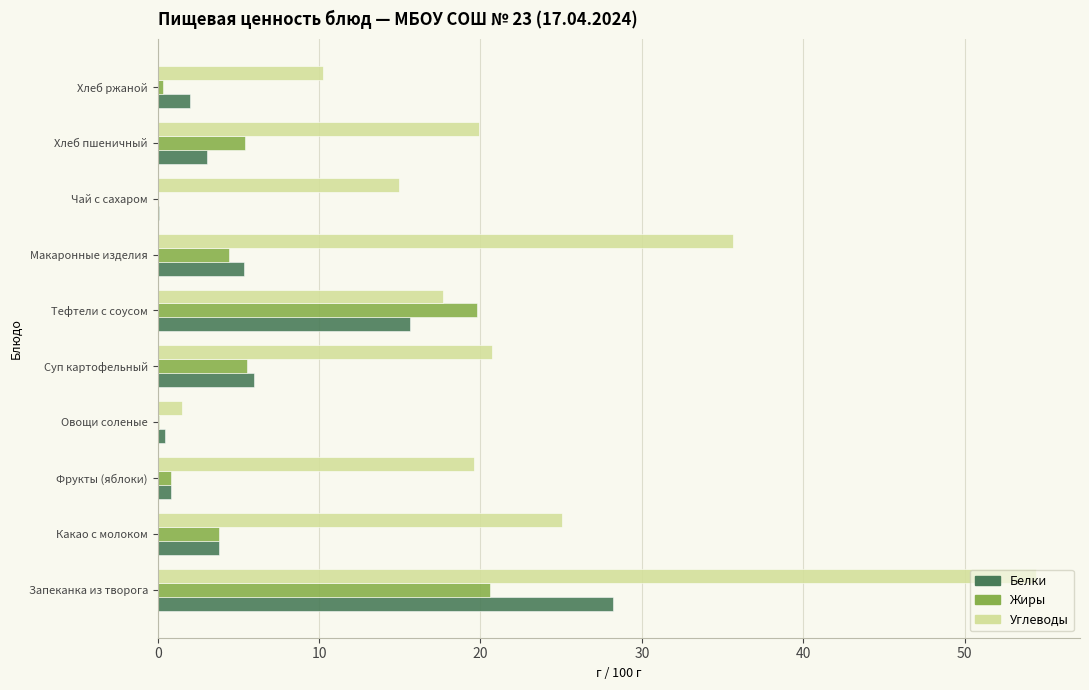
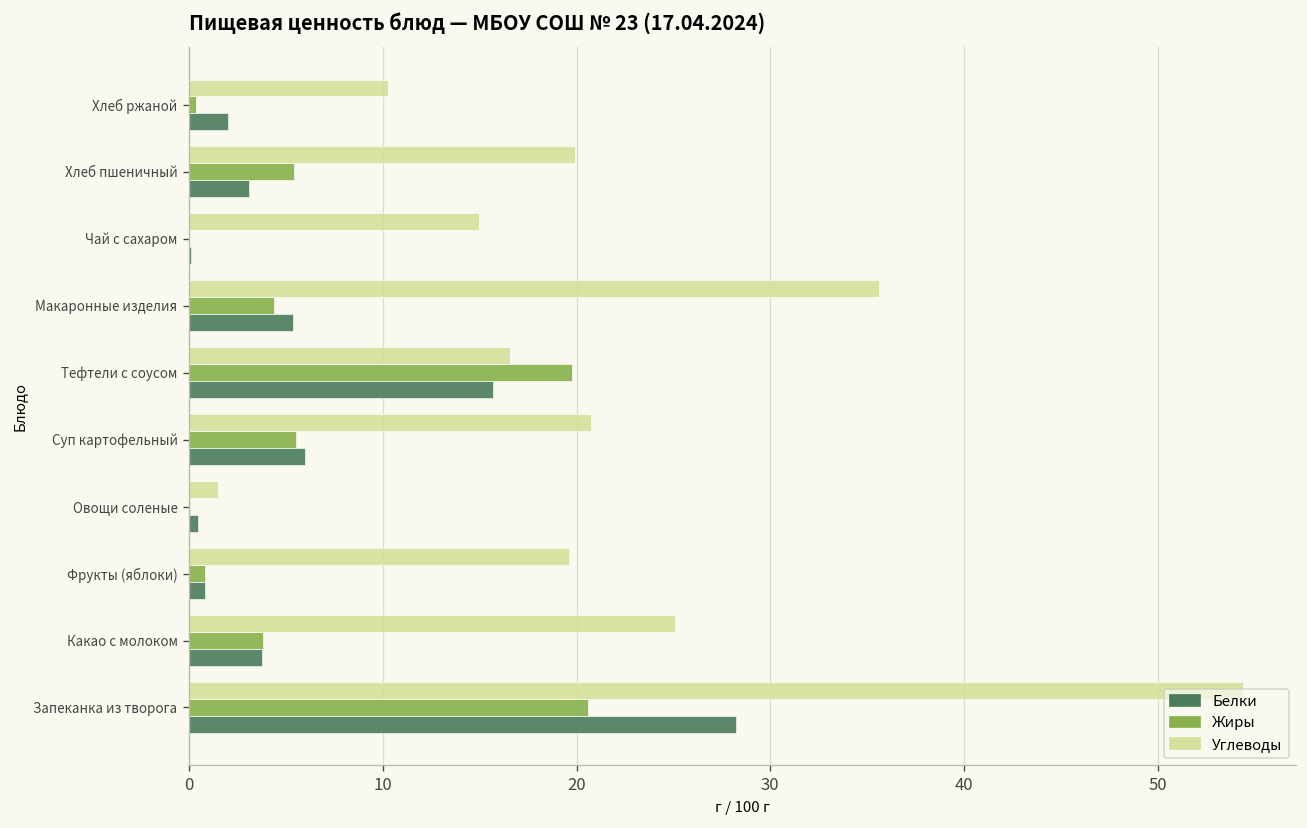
Углеводы, Тефтели с соусом: 17.7 -> 16.5
